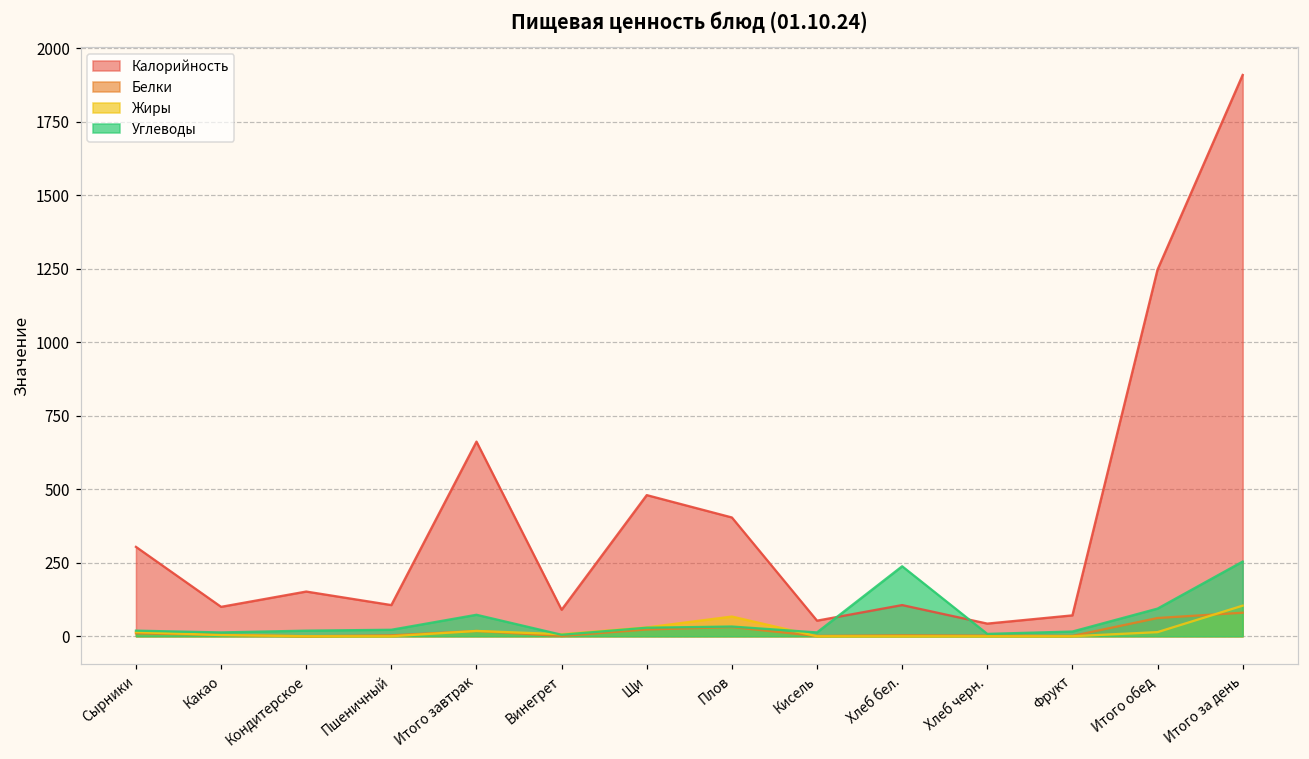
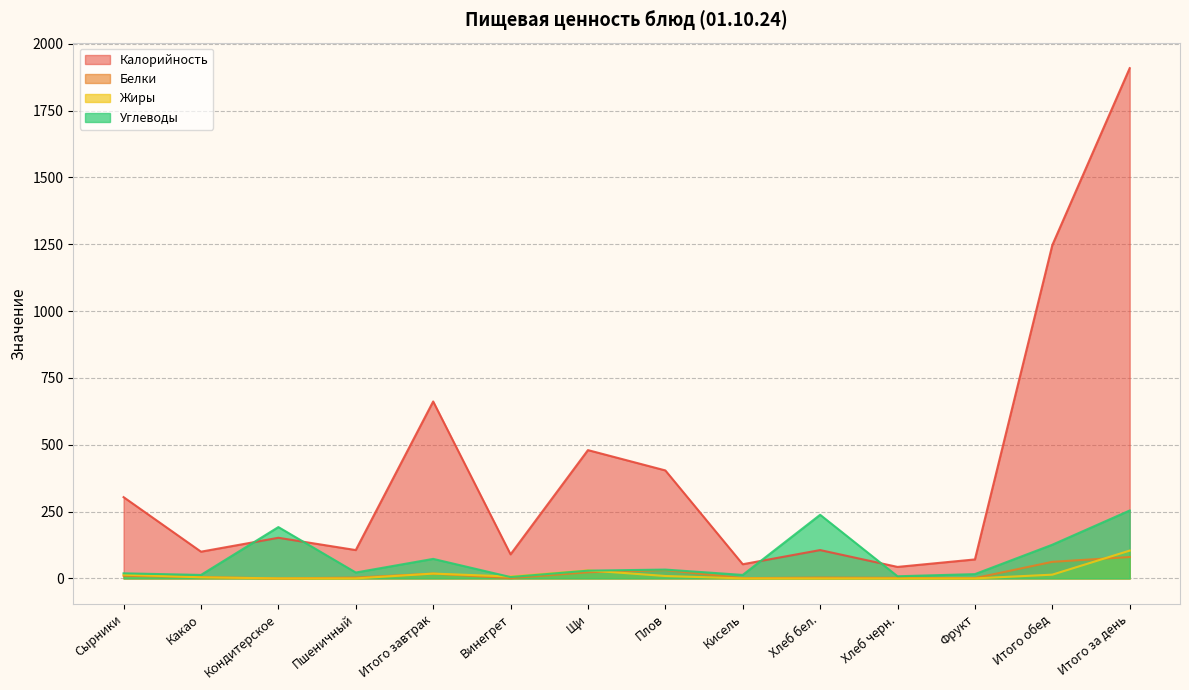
Углеводы, Кондитерское: 20 -> 190
Жиры, Плов: 70 -> 10
Углеводы, Итого обед: 90 -> 130
